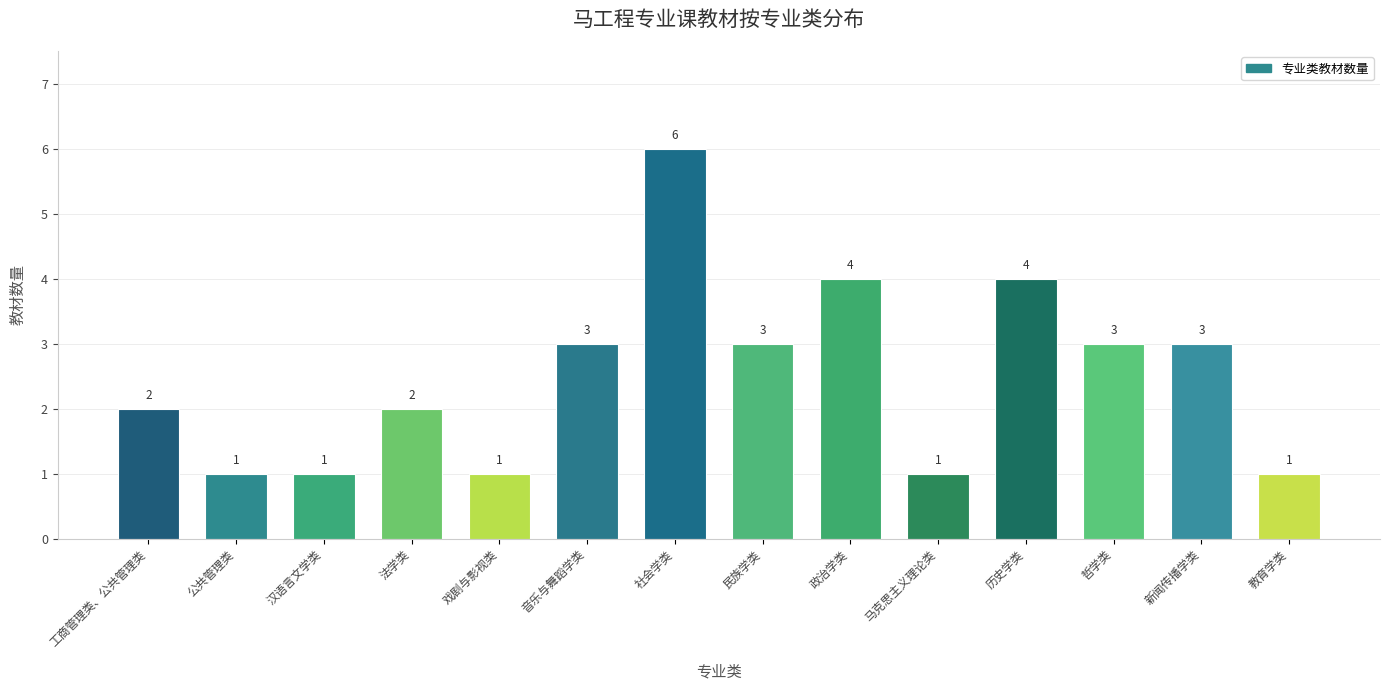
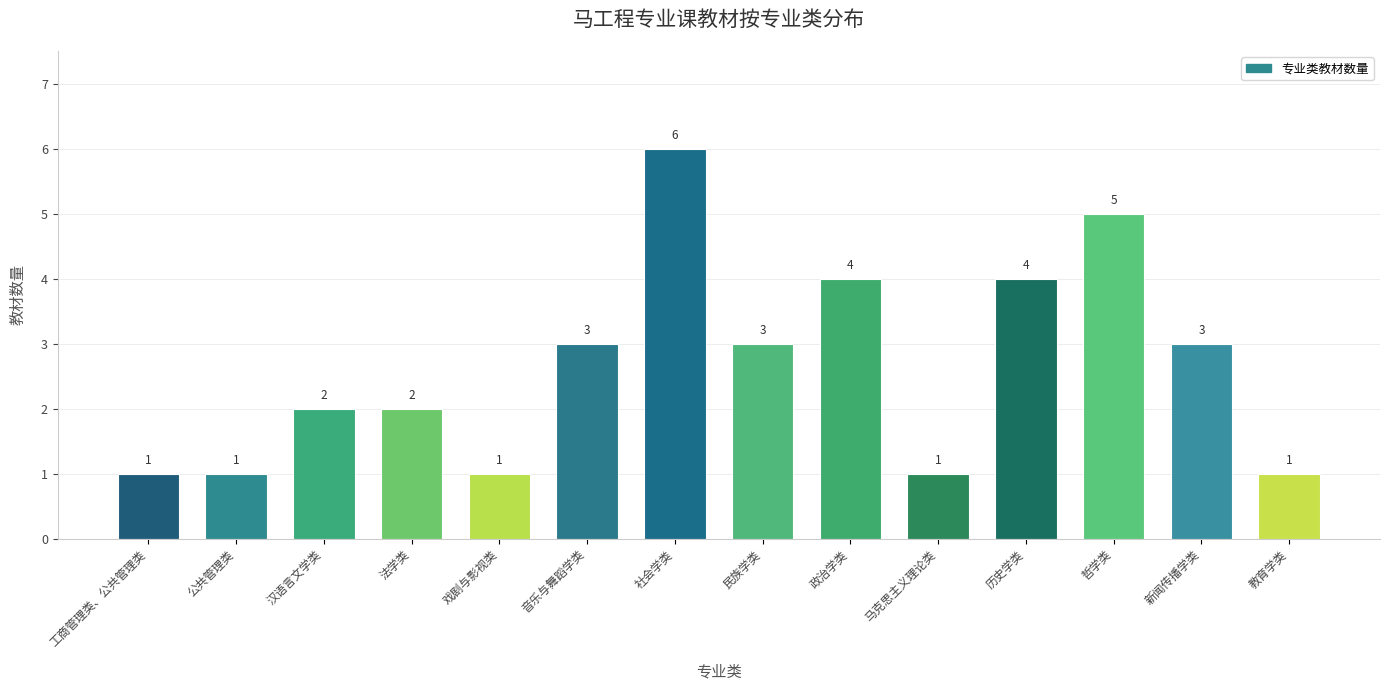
工商管理类、公共管理类: 2 -> 1
汉语言文学类: 1 -> 2
哲学类: 3 -> 5
